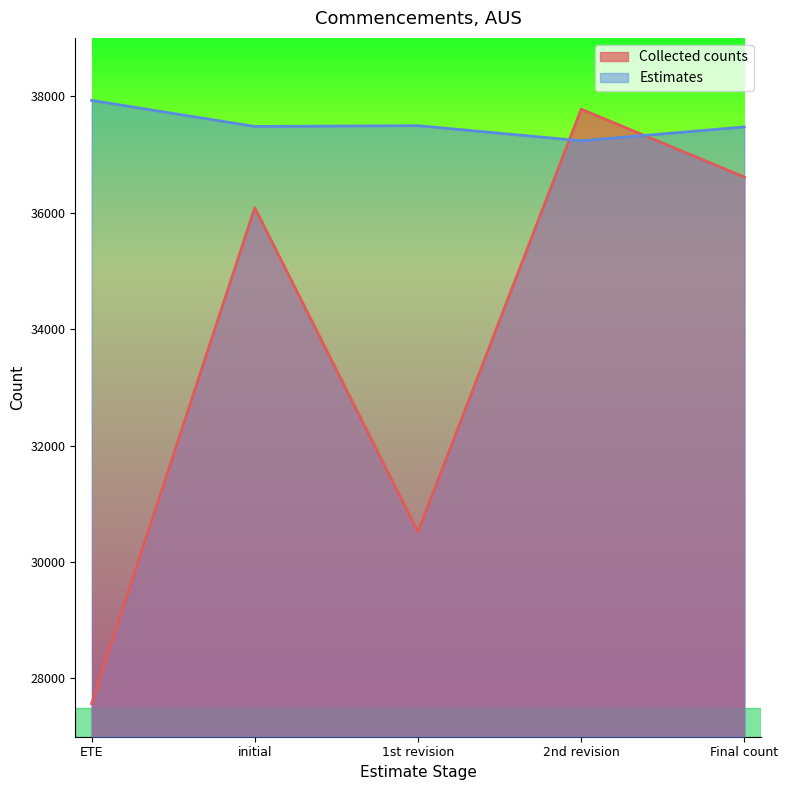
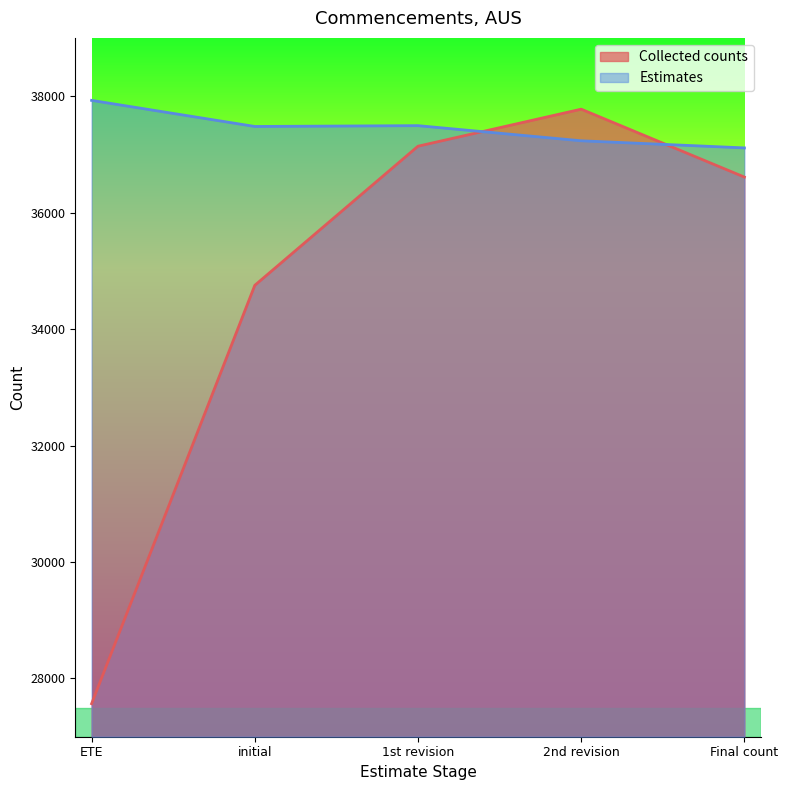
Collected counts, initial: 36100 -> 34800
Collected counts, 1st revision: 30500 -> 37100
Estimates, Final count: 37500 -> 37100
